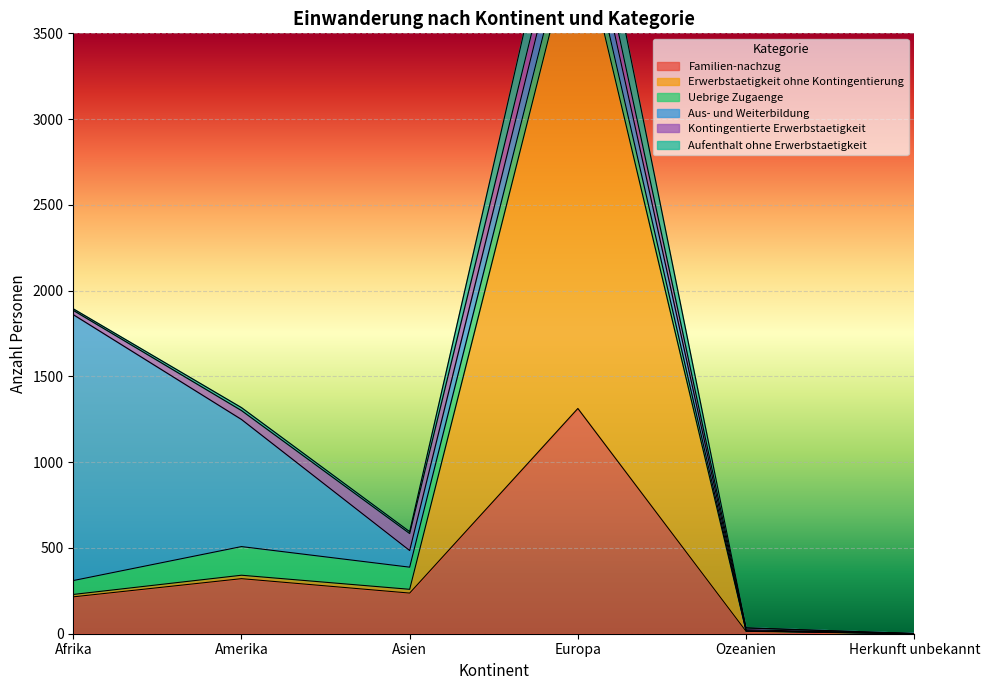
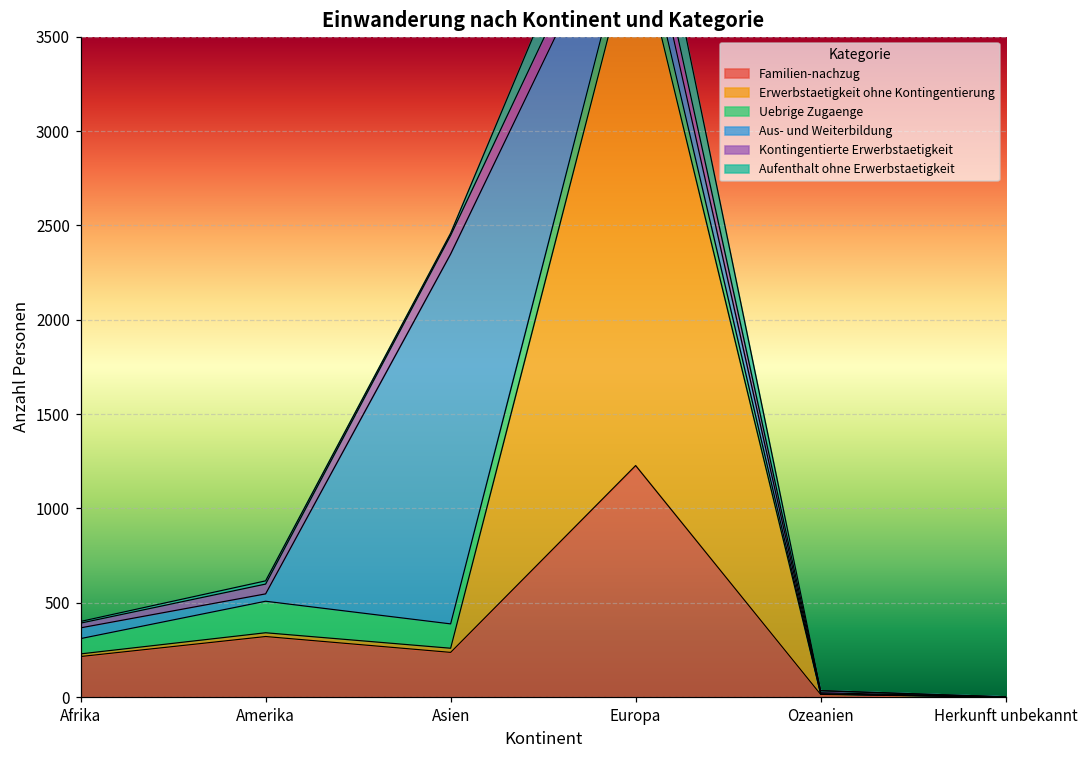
Aus- und Weiterbildung, Afrika: 1550 -> 60
Aus- und Weiterbildung, Amerika: 740 -> 40
Aus- und Weiterbildung, Asien: 100 -> 1960
Familien-nachzug, Europa: 1310 -> 1230
